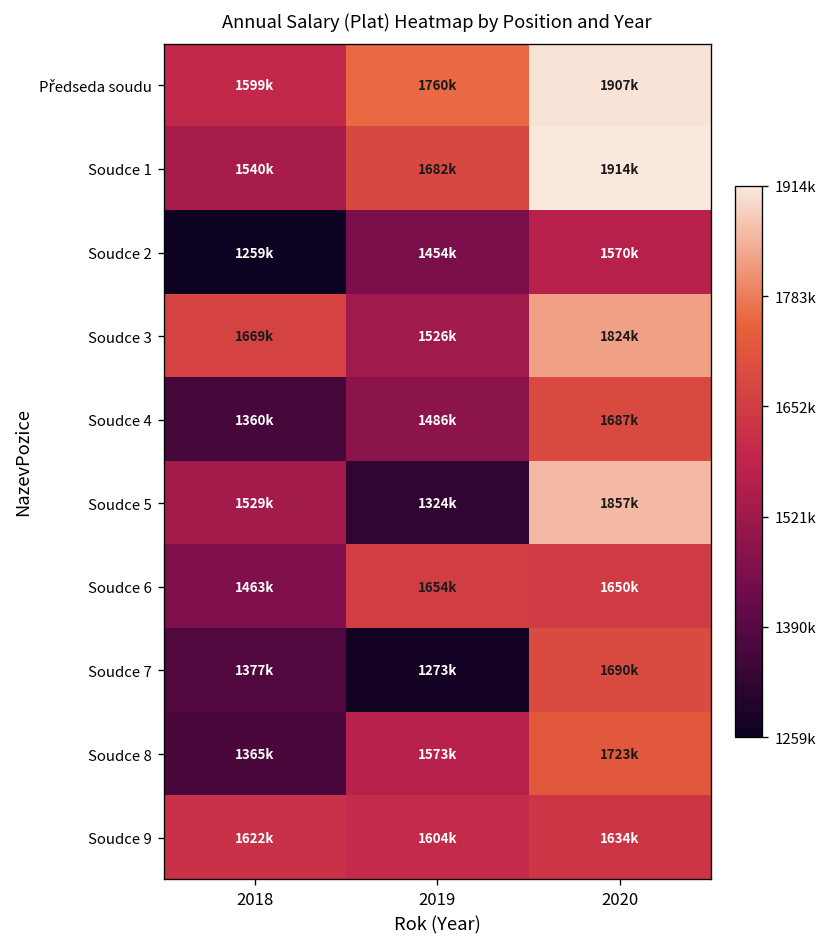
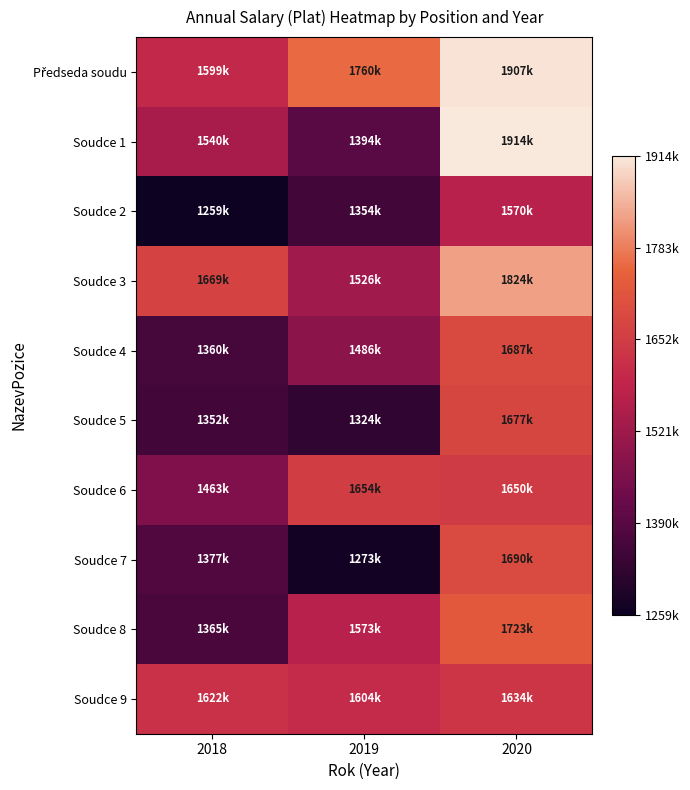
Soudce 1, 2019: 1682k -> 1394k
Soudce 2, 2019: 1454k -> 1354k
Soudce 5, 2018: 1529k -> 1352k
Soudce 5, 2020: 1857k -> 1677k
